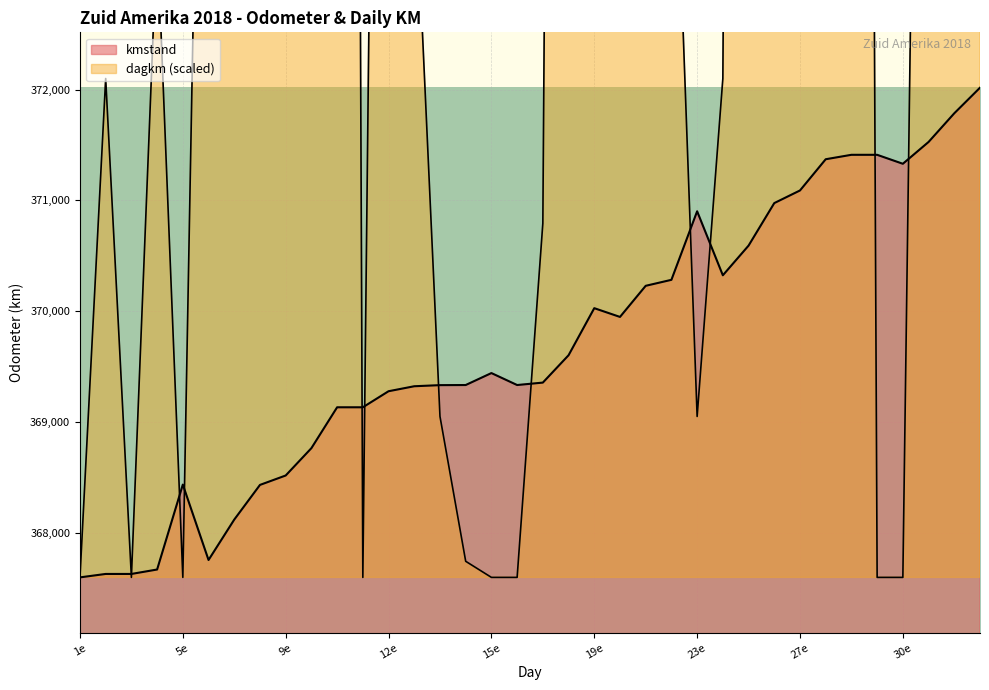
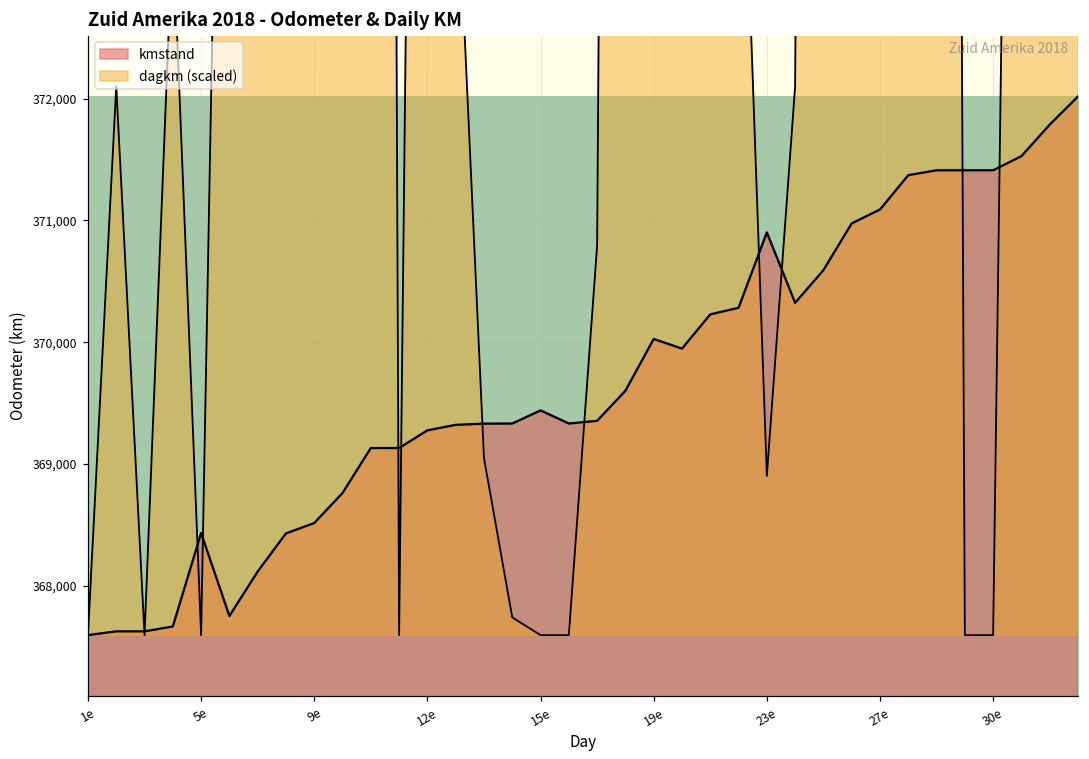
dagkm (scaled), 23e: 369,050 -> 368,900
kmstand, 30e: 371,330 -> 371,410
